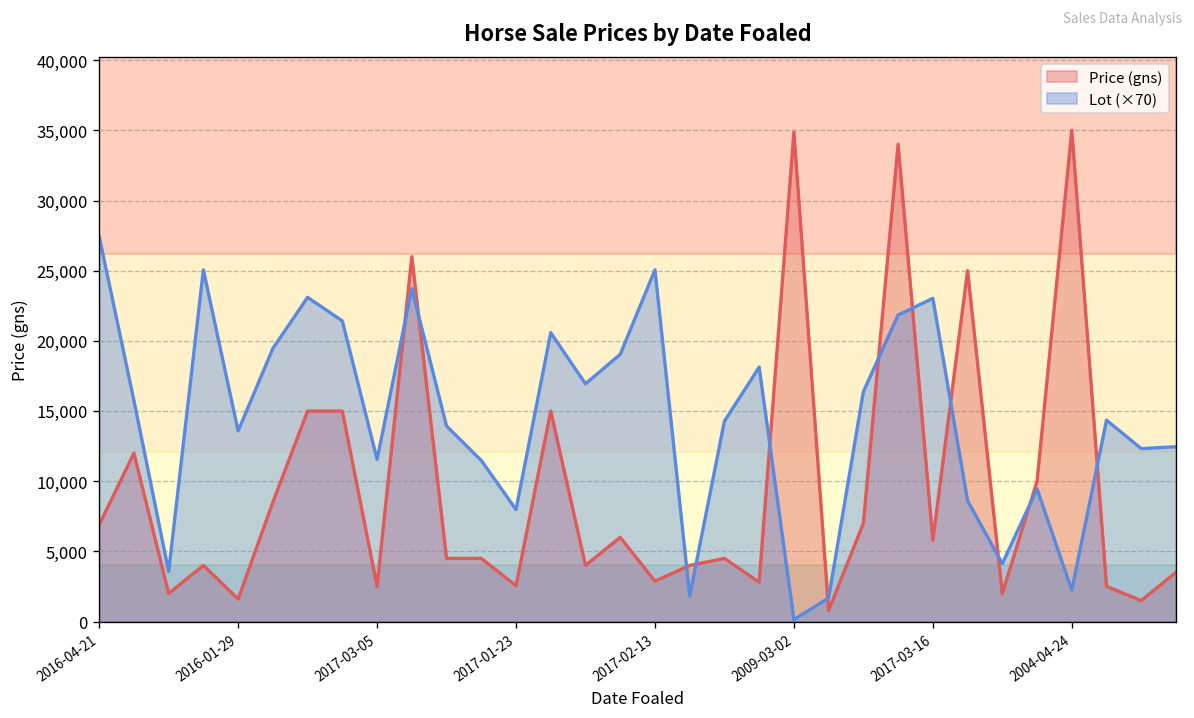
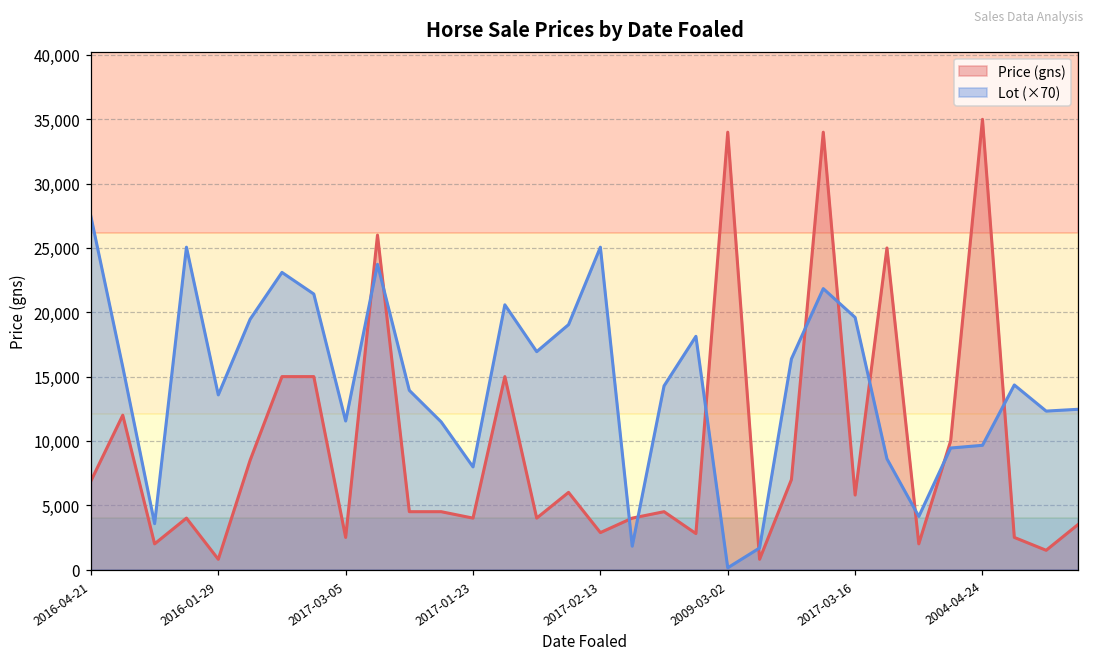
Price (gns), 2016-01-29: 1,600 -> 800
Price (gns), 2017-01-23: 2,600 -> 4,000
Price (gns), 2009-03-02: 34,900 -> 34,000
Lot (×70), 2017-03-16: 23,000 -> 19,600
Lot (×70), 2004-04-24: 2,200 -> 9,700
